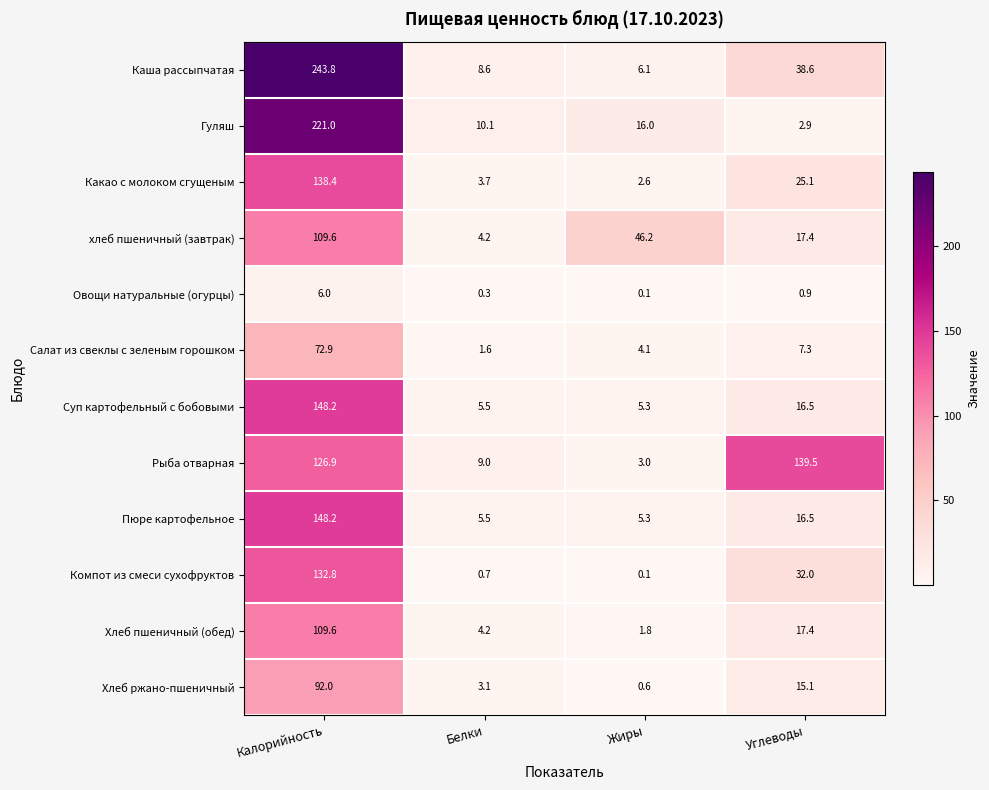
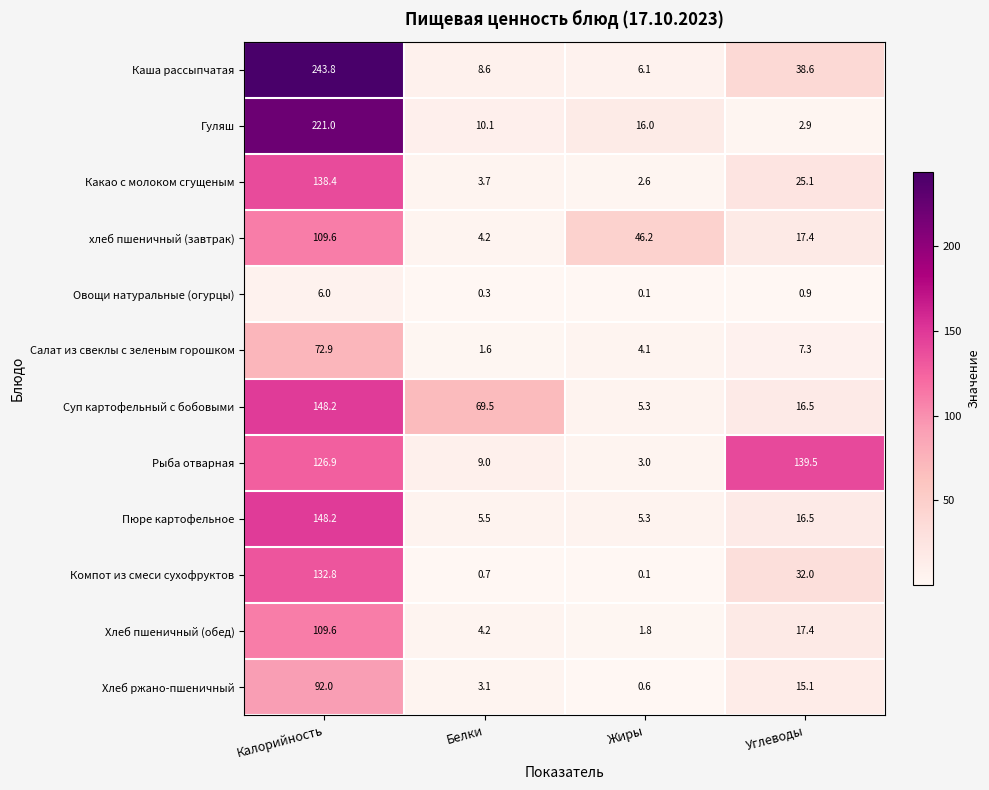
Суп картофельный с бобовыми, Белки: 5.5 -> 69.5
